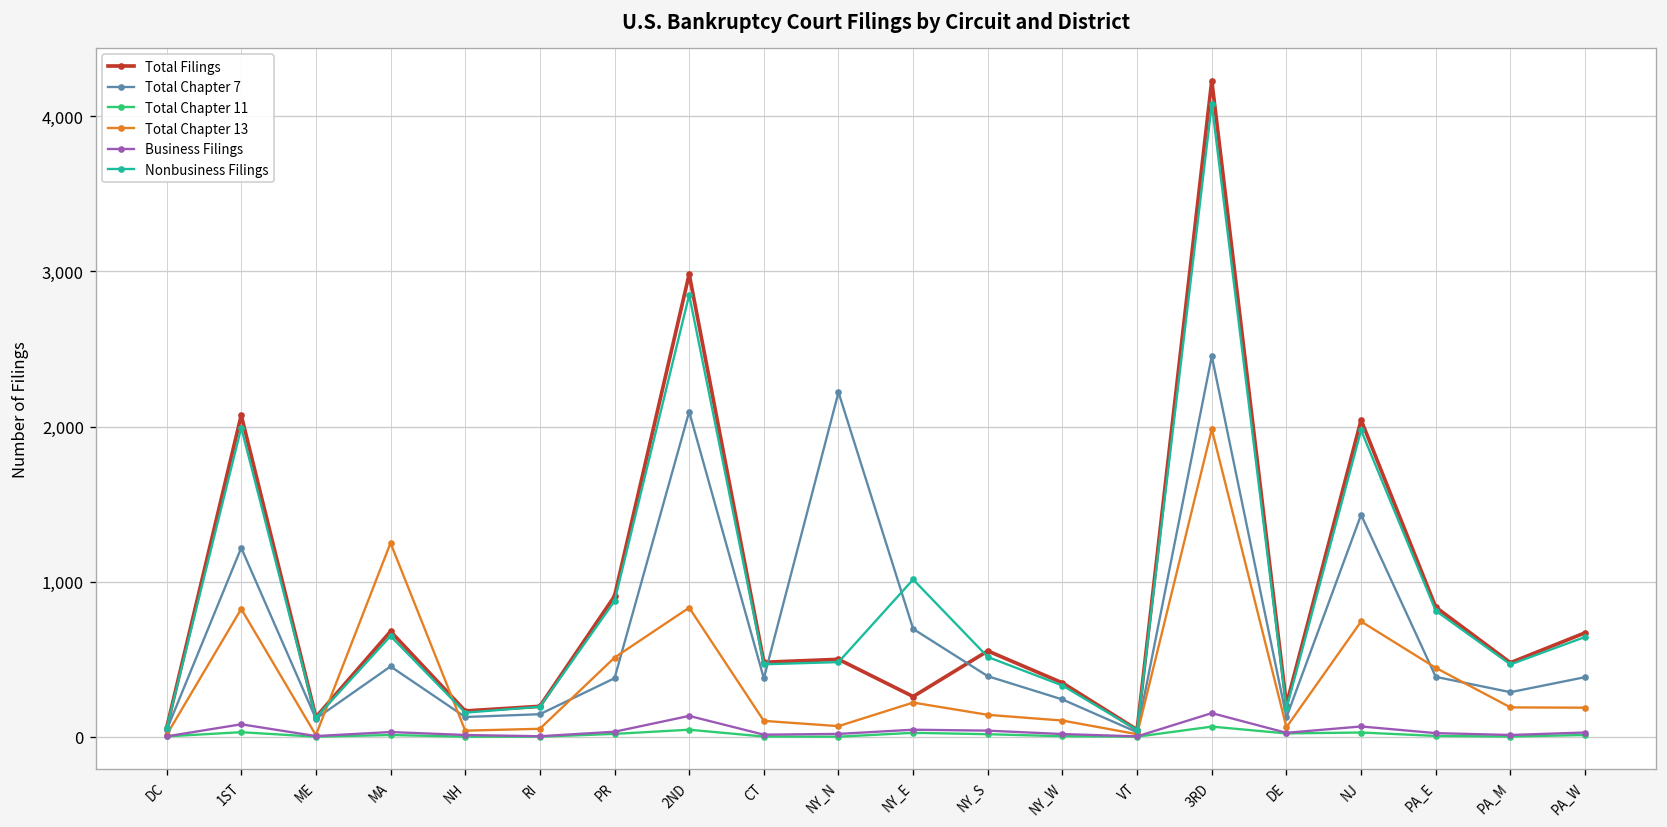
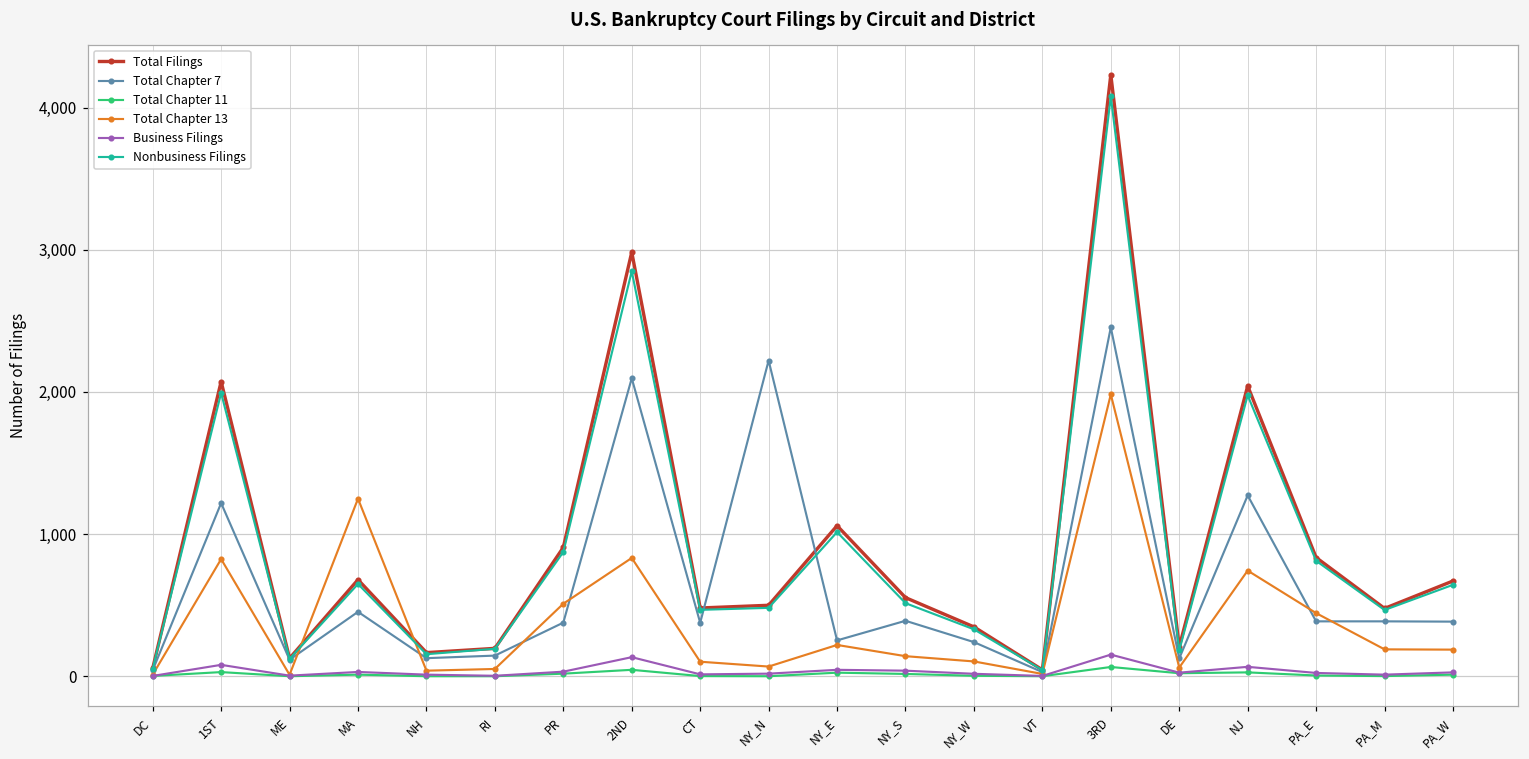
Total Filings, NY_E: 260 -> 1,060
Total Chapter 7, NY_E: 700 -> 250
Total Chapter 7, NJ: 1,430 -> 1,270
Total Chapter 7, PA_M: 290 -> 390
